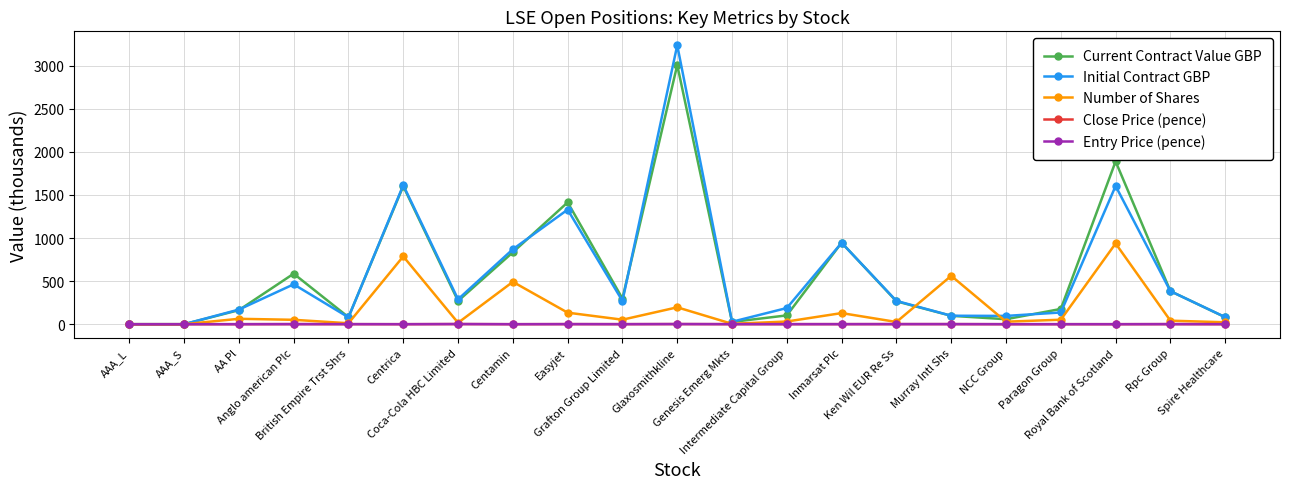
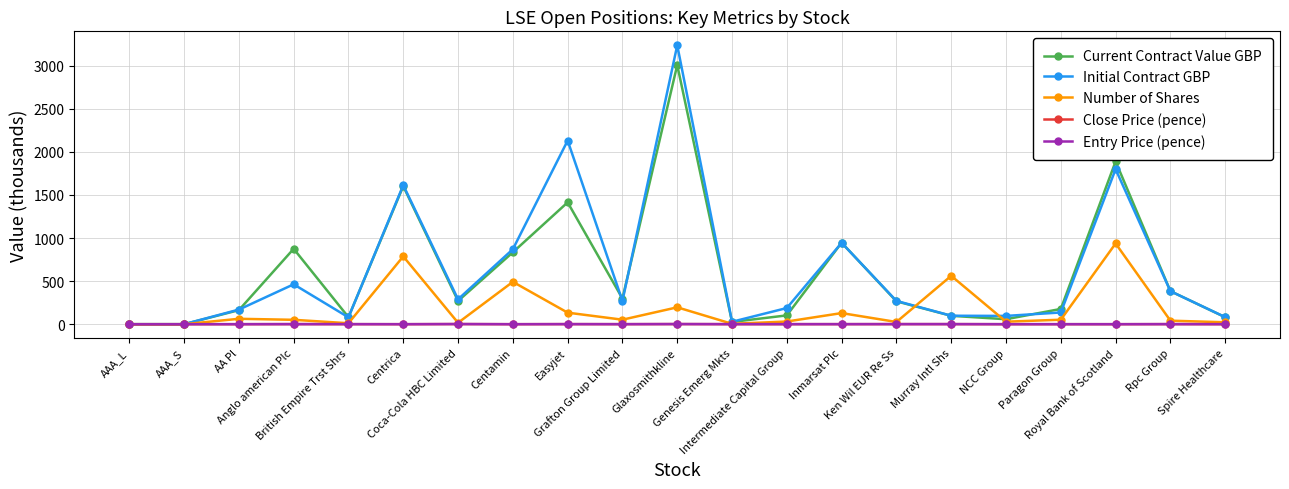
Current Contract Value GBP, Anglo american Plc: 600 -> 900
Initial Contract GBP, Easyjet: 1300 -> 2100
Initial Contract GBP, Royal Bank of Scotland: 1600 -> 1800
